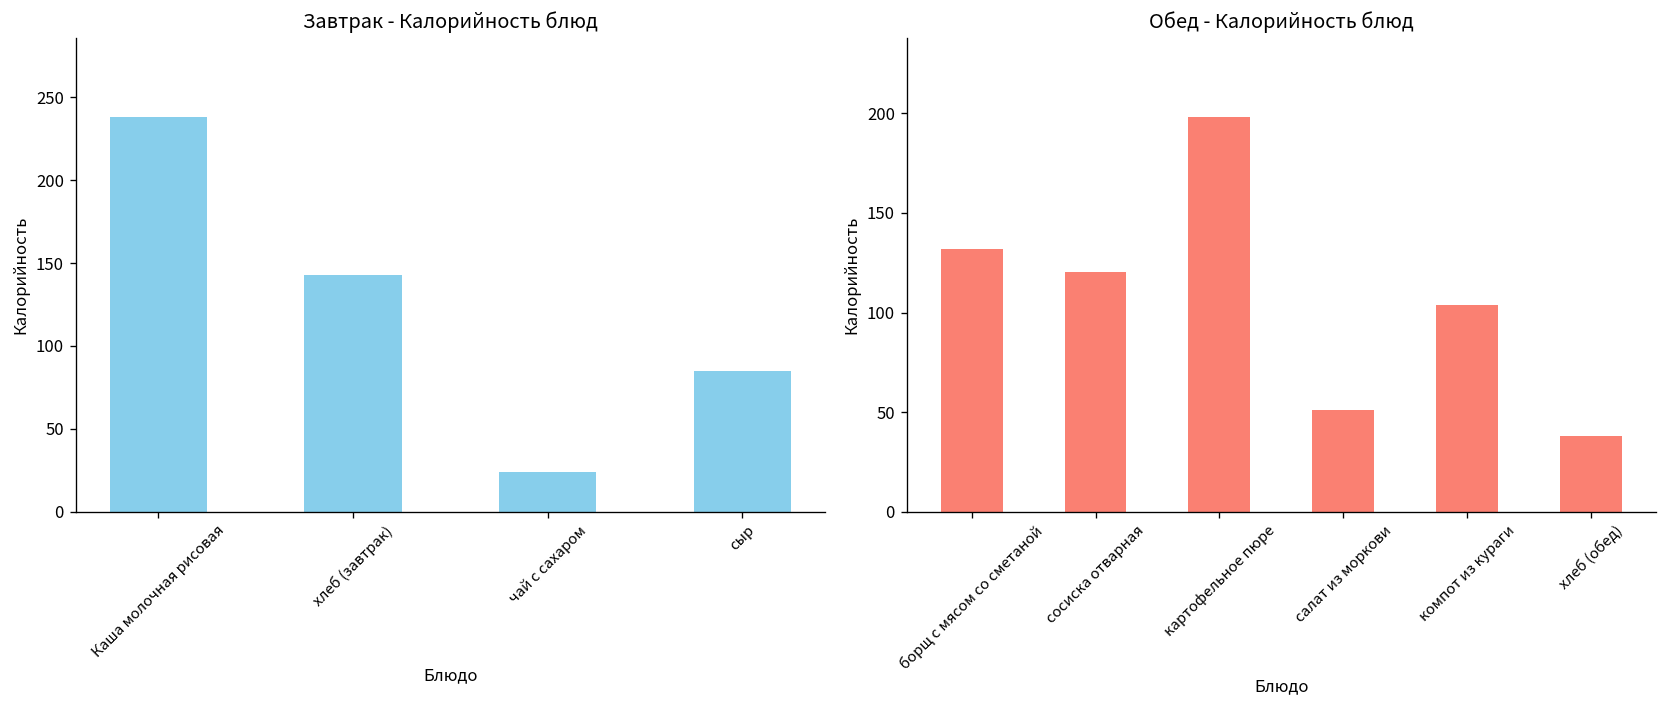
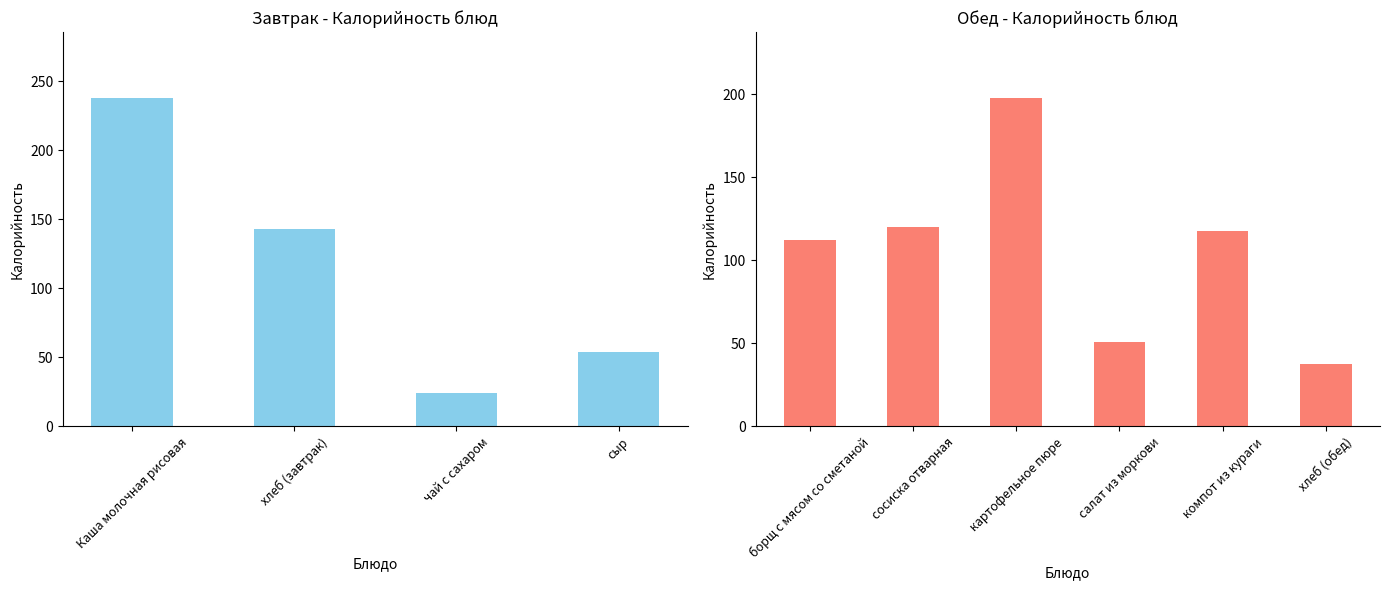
Завтрак - Калорийность блюд, сыр: 85 -> 54
Обед - Калорийность блюд, борщ с мясом со сметаной: 132 -> 112
Обед - Калорийность блюд, компот из кураги: 104 -> 118
